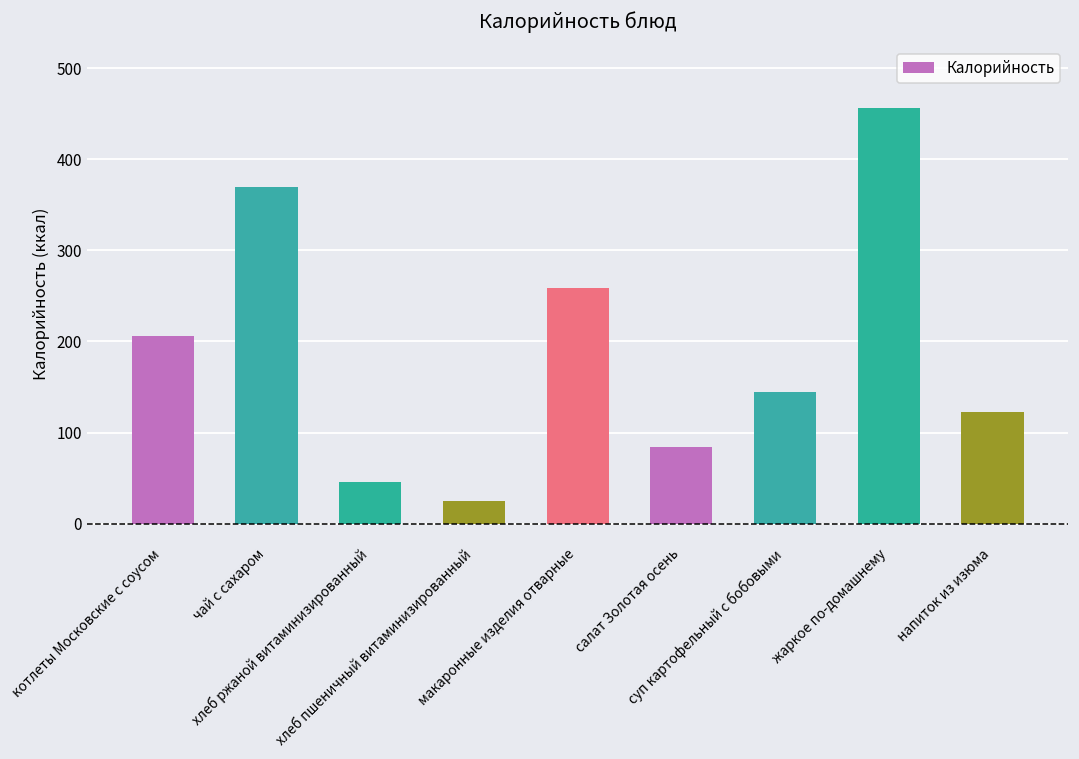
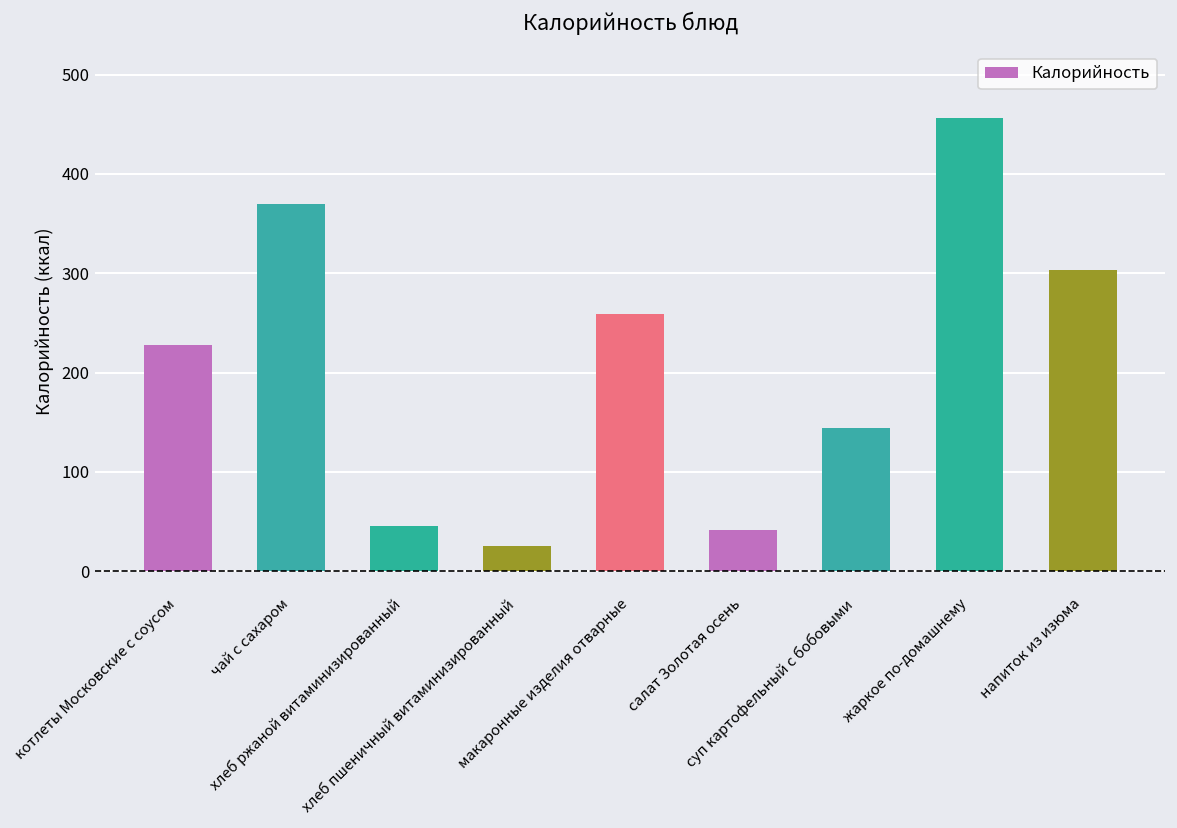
котлеты Московские с соусом: 210 -> 230
салат Золотая осень: 80 -> 40
напиток из изюма: 120 -> 300
